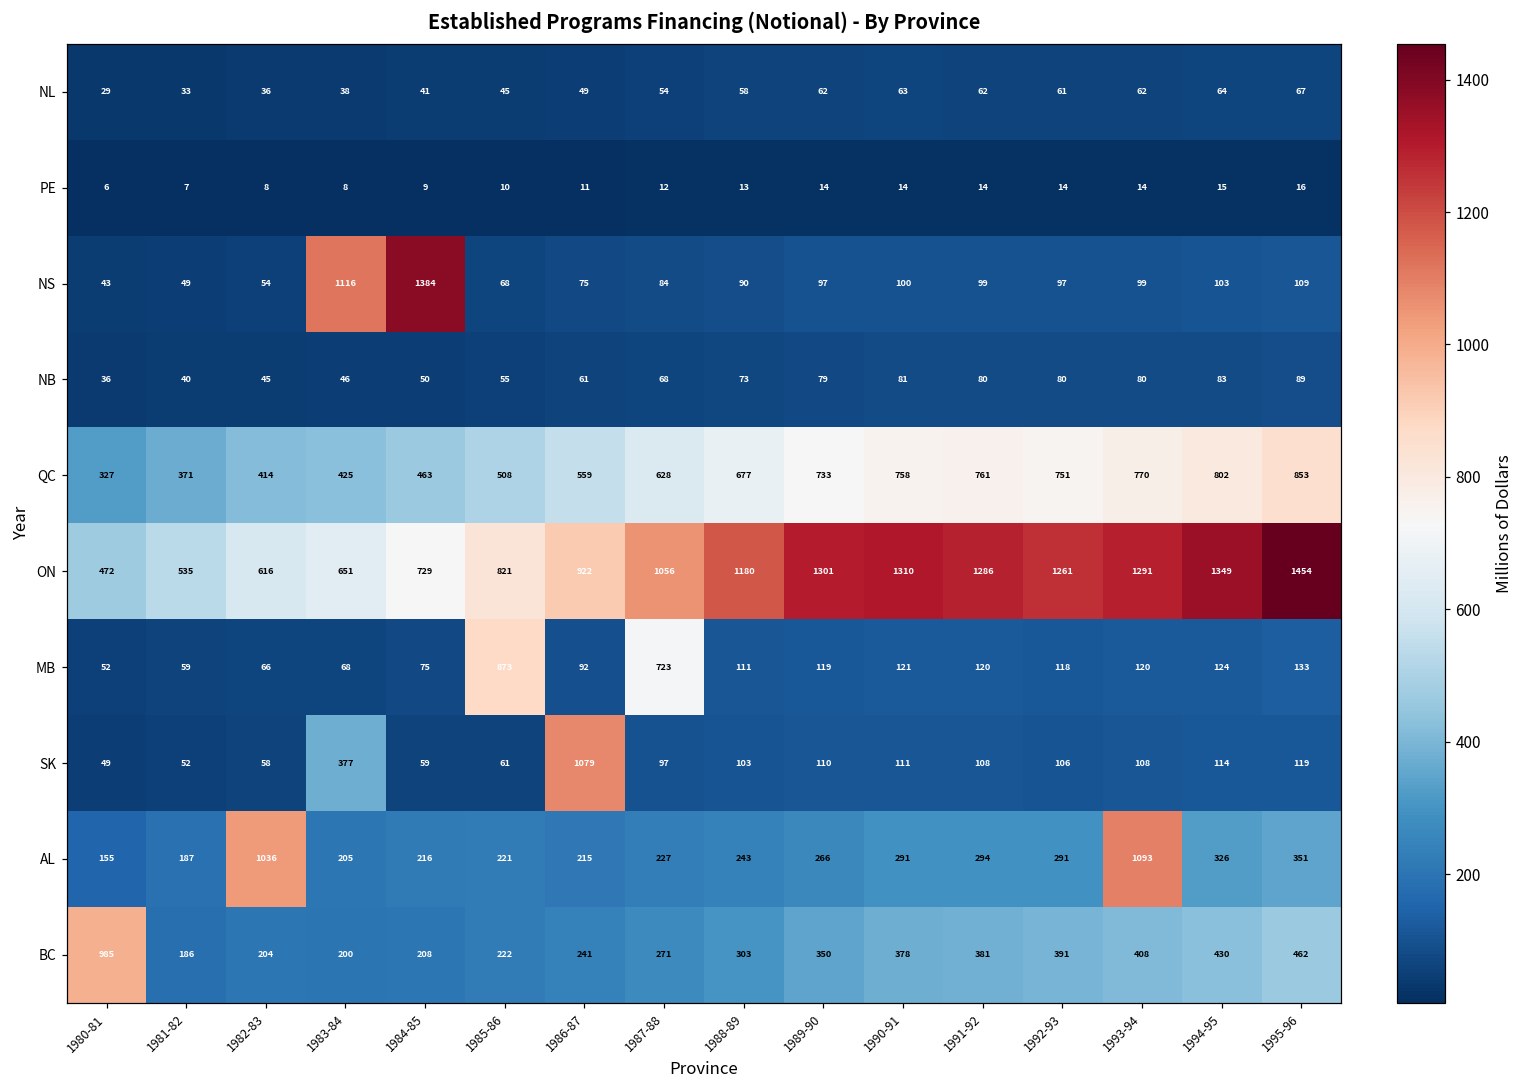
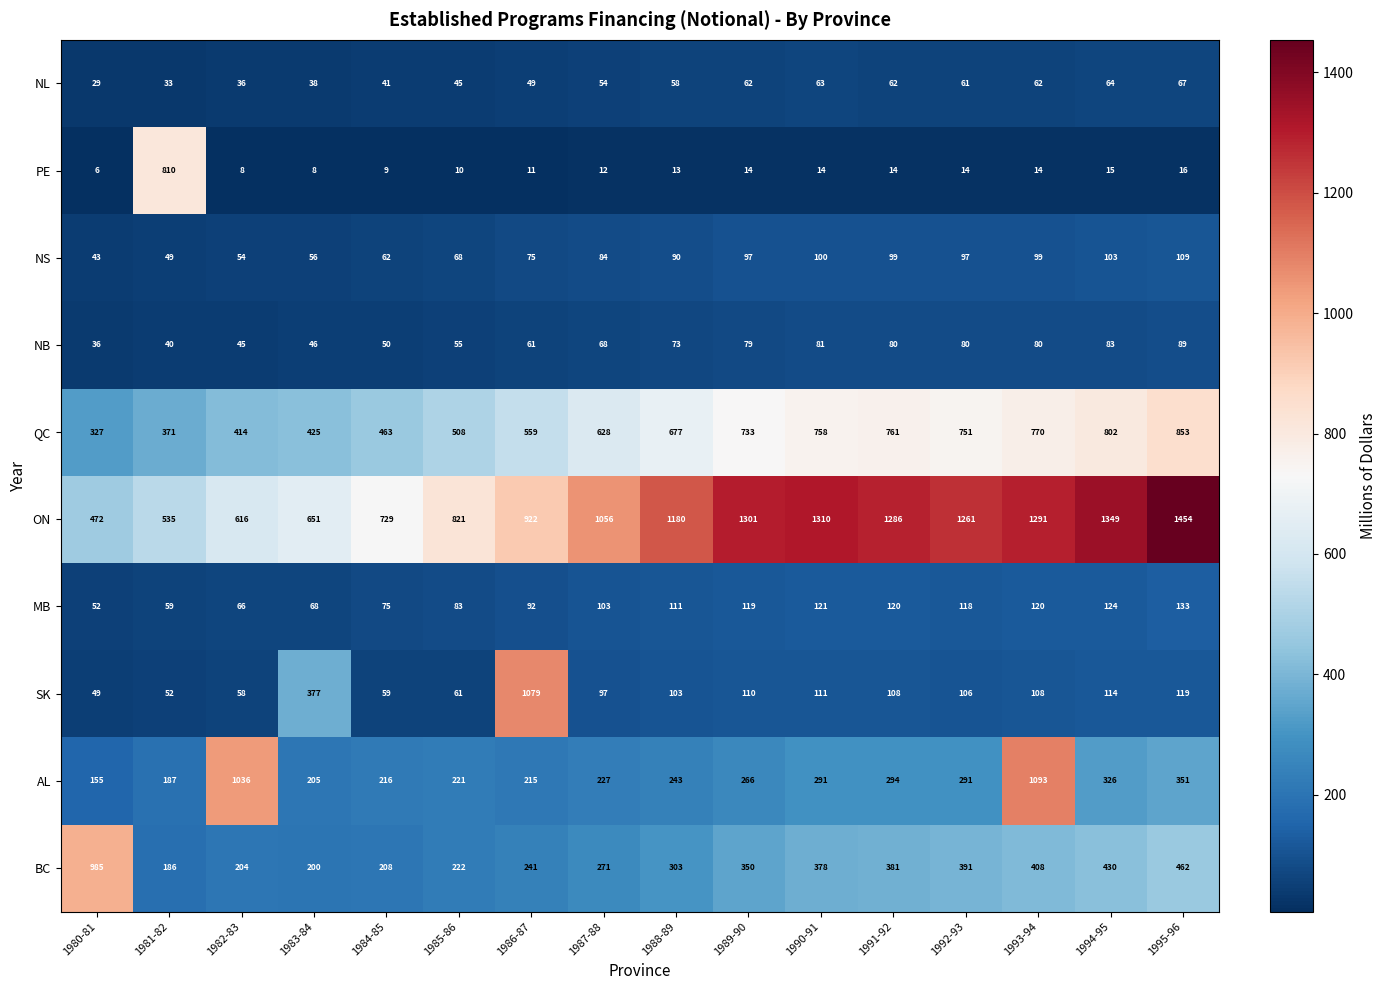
PE, 1981-82: 7 -> 810
NS, 1983-84: 1116 -> 56
NS, 1984-85: 1384 -> 62
MB, 1985-86: 873 -> 83
MB, 1987-88: 723 -> 103
